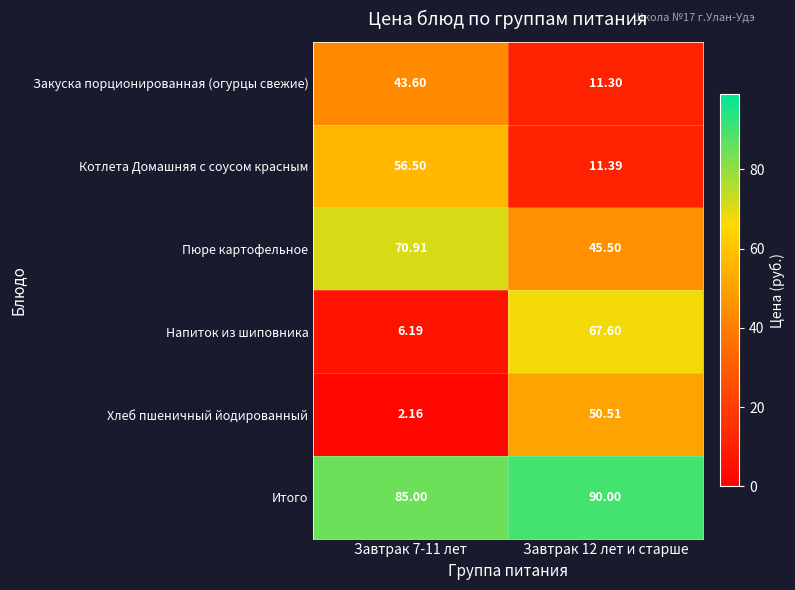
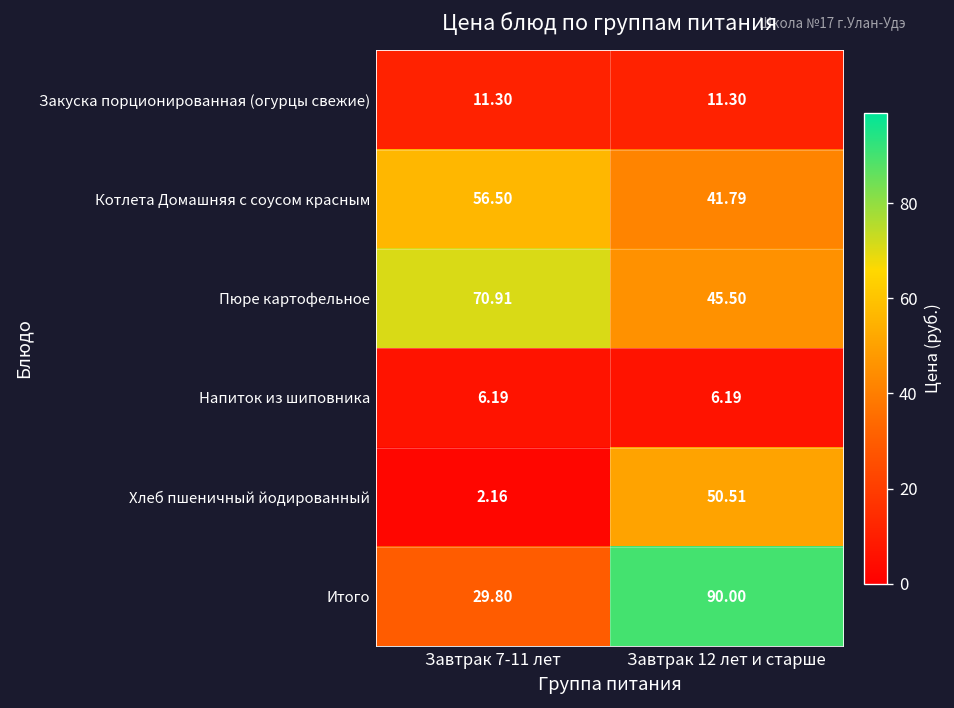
Закуска порционированная (огурцы свежие), Завтрак 7-11 лет: 43.60 -> 11.30
Котлета Домашняя с соусом красным, Завтрак 12 лет и старше: 11.39 -> 41.79
Напиток из шиповника, Завтрак 12 лет и старше: 67.60 -> 6.19
Итого, Завтрак 7-11 лет: 85.00 -> 29.80
